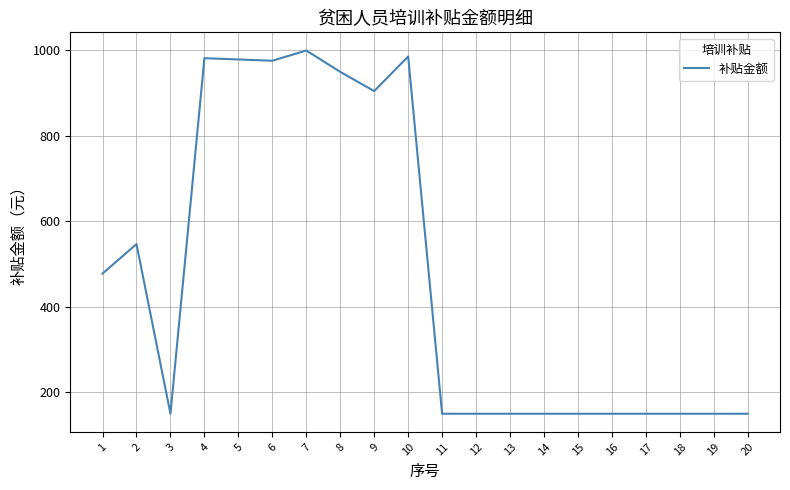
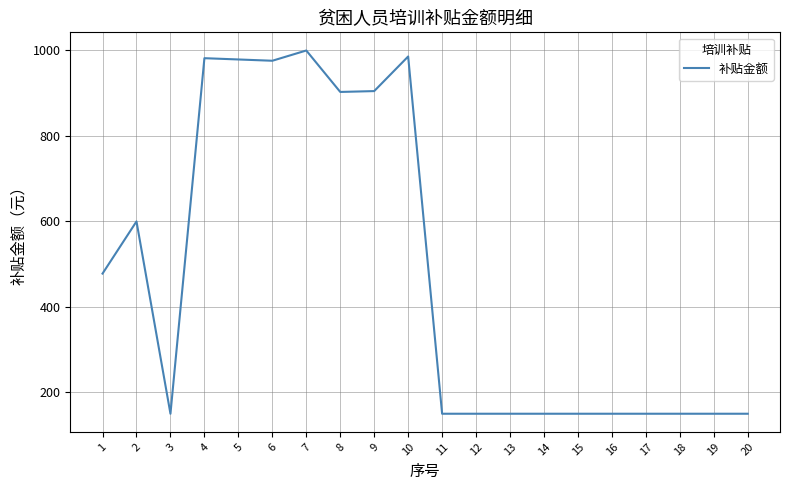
2: 550 -> 600
8: 950 -> 900
